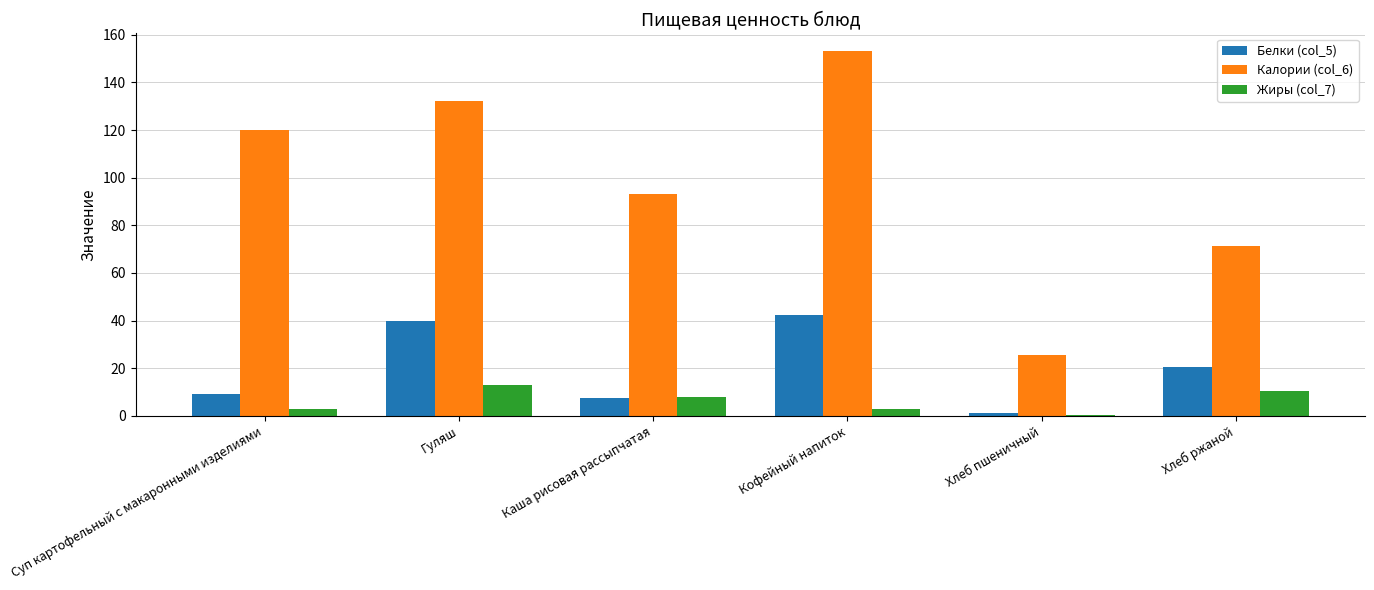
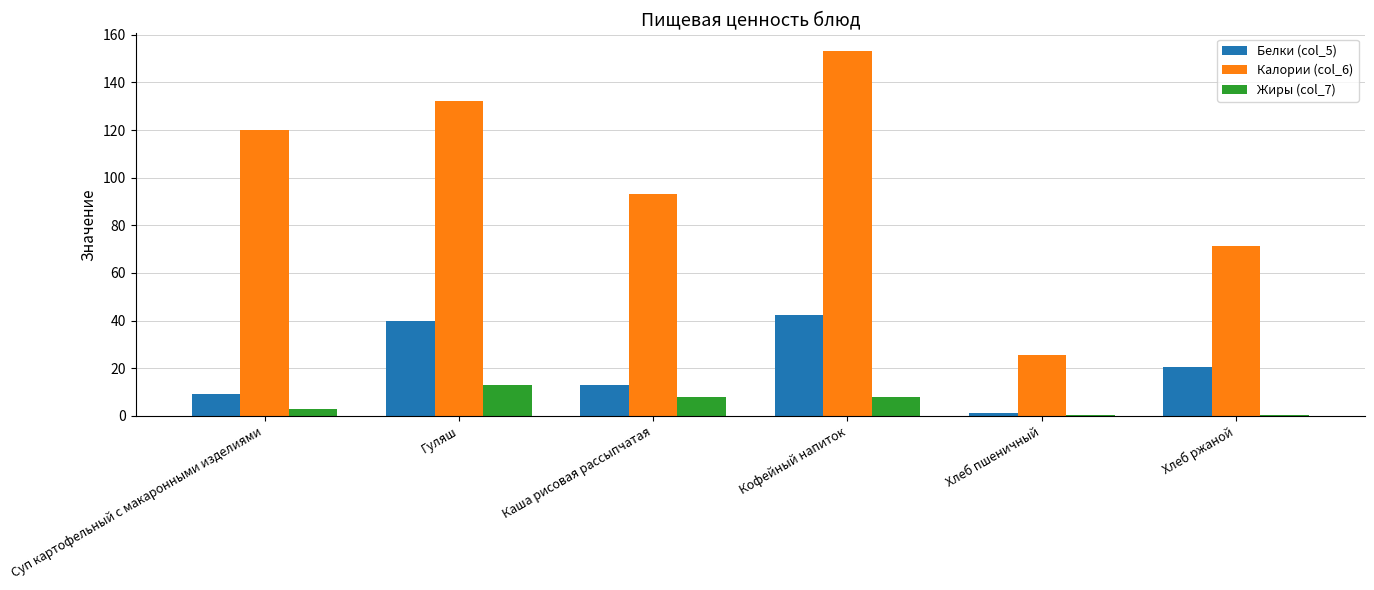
Белки (col_5), Каша рисовая рассыпчатая: 7 -> 13
Жиры (col_7), Кофейный напиток: 3 -> 8
Жиры (col_7), Хлеб ржаной: 10 -> 0
